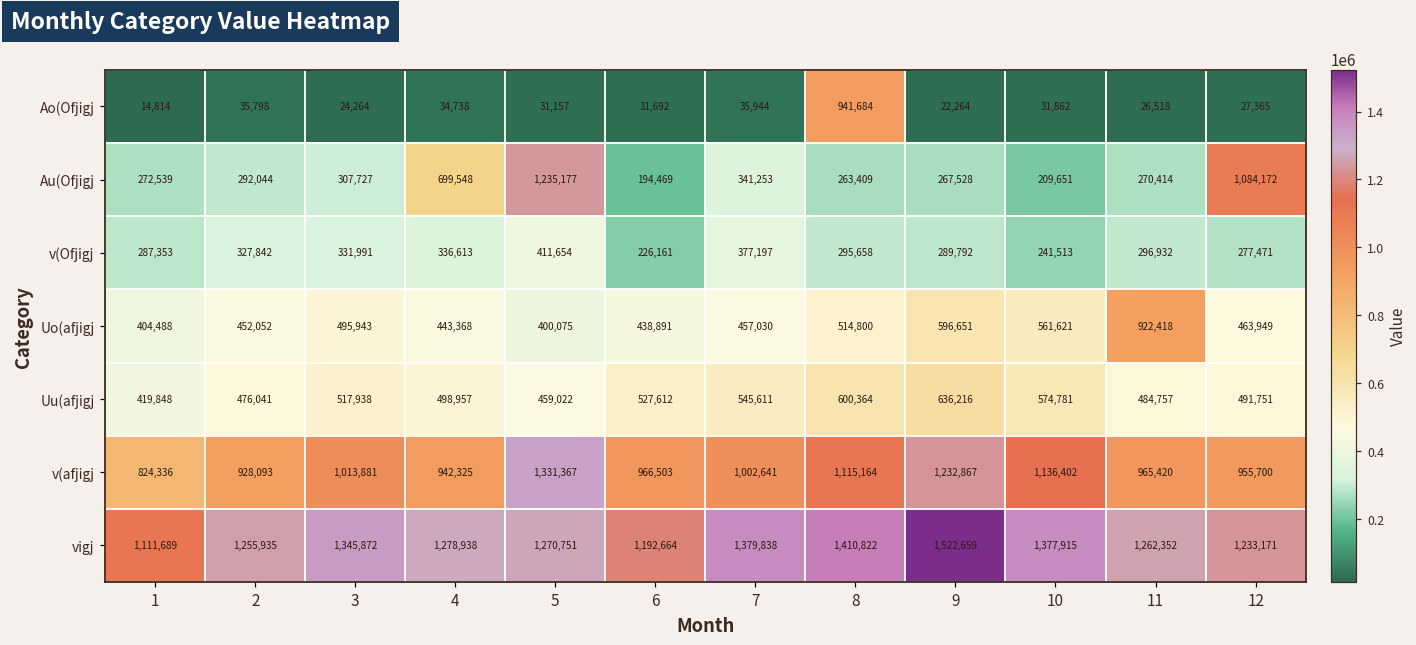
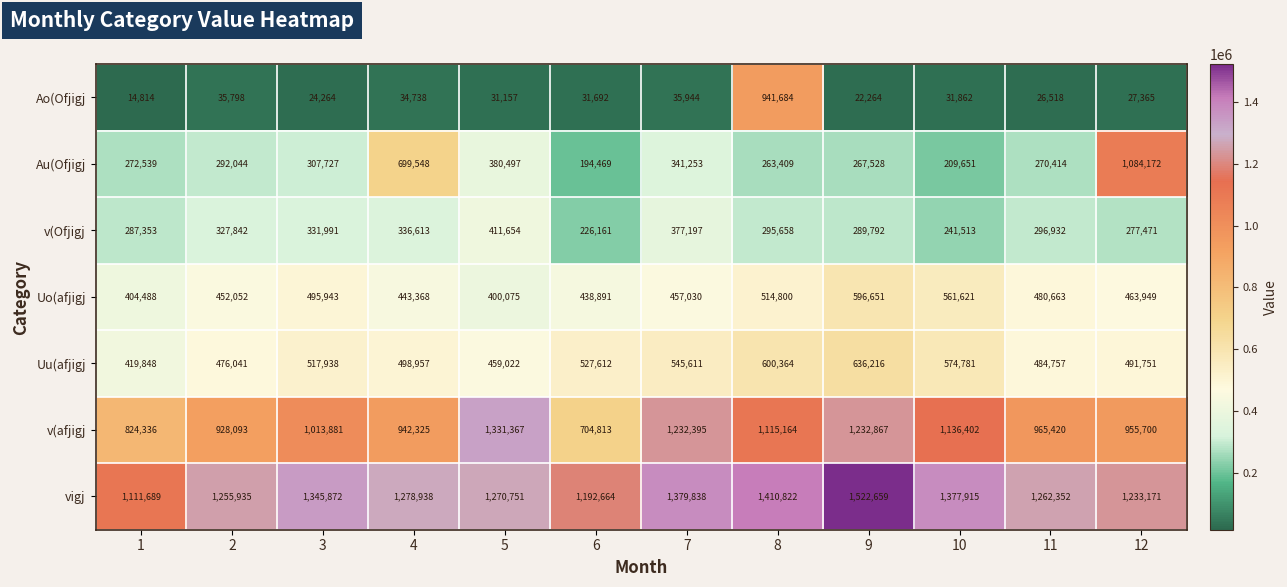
Au(Ofjigj, 5: 1,235,177 -> 380,497
Uo(afjigj, 11: 922,418 -> 480,663
v(afjigj, 6: 966,503 -> 704,813
v(afjigj, 7: 1,002,641 -> 1,232,395
